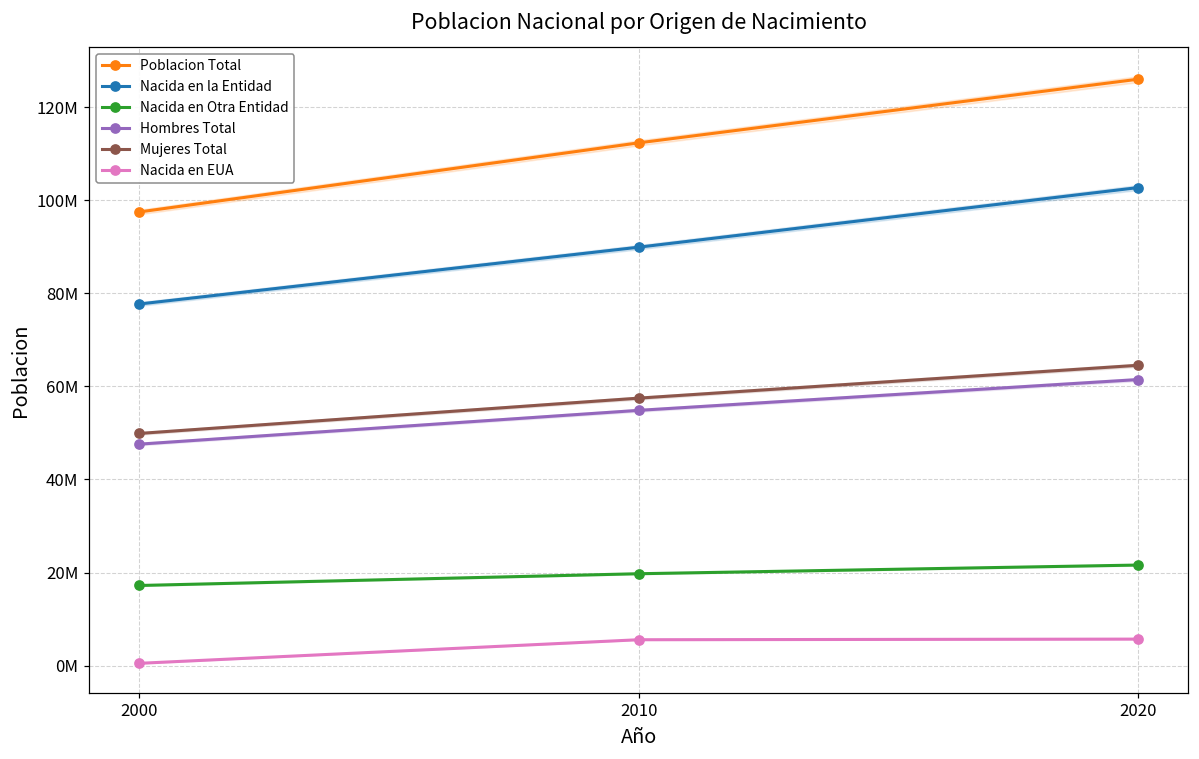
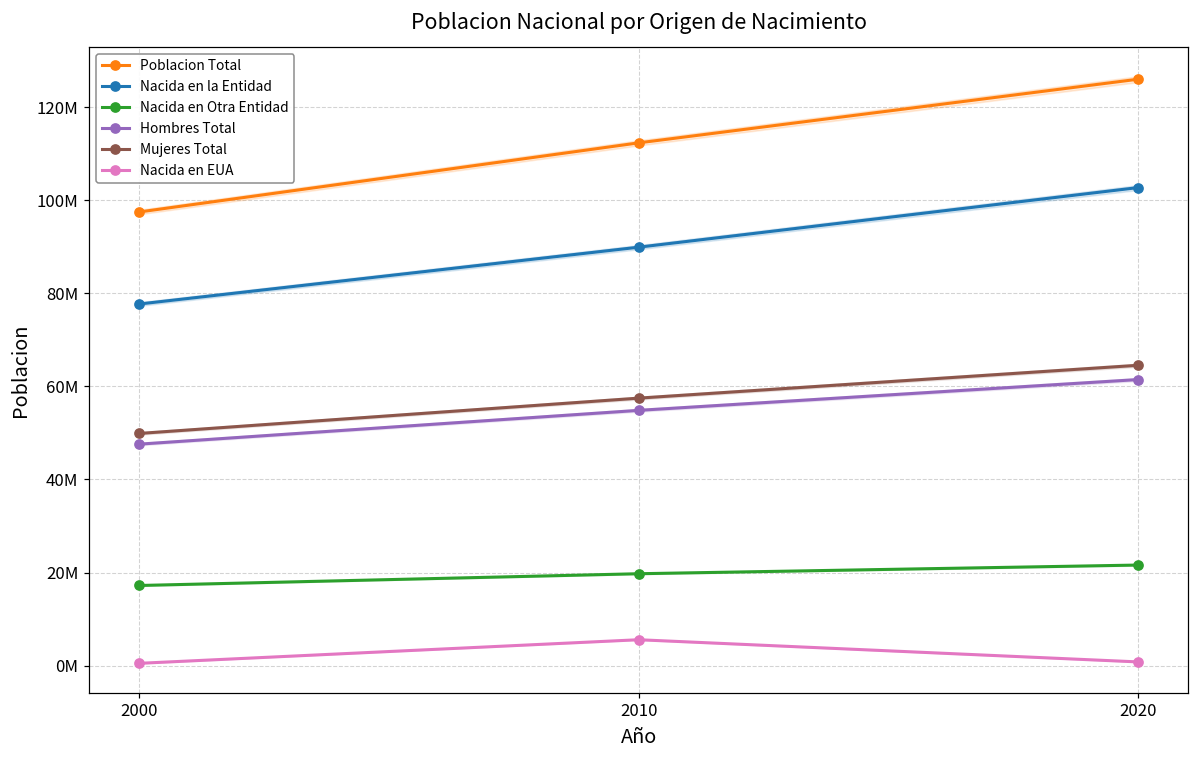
Nacida en EUA, 2020: 6000000 -> 1000000
